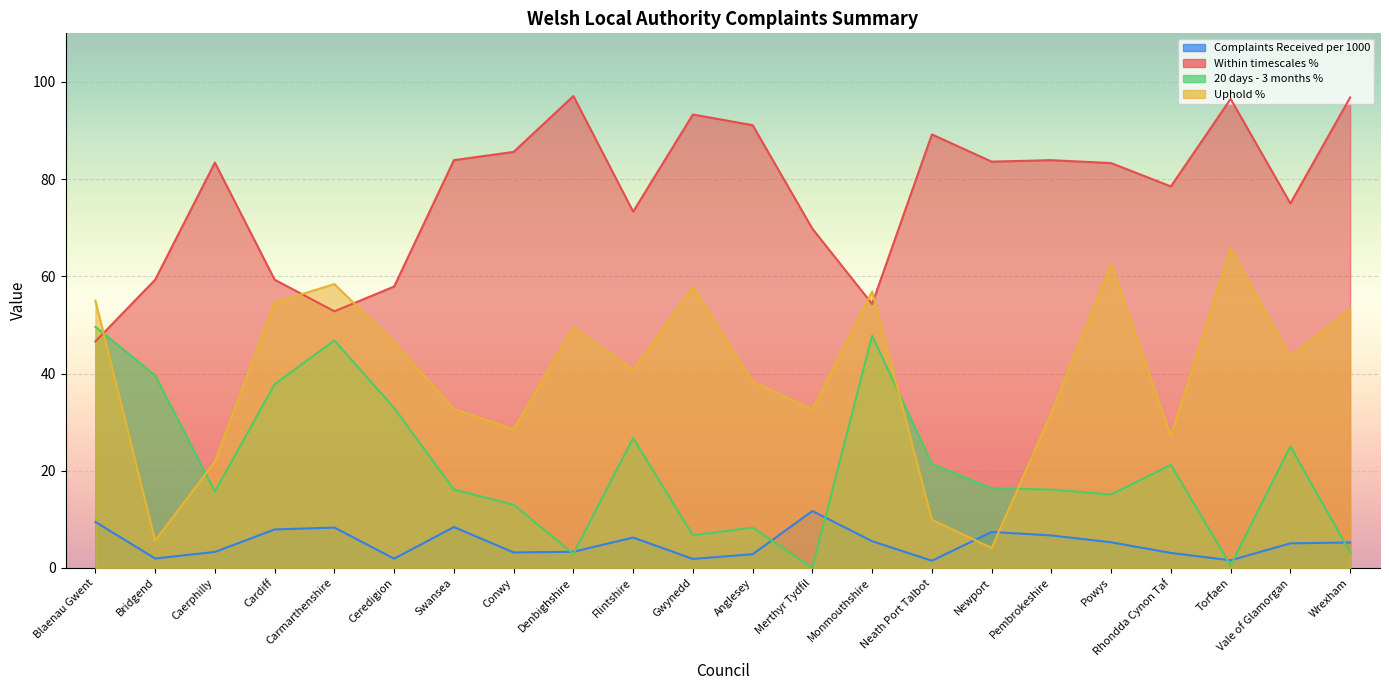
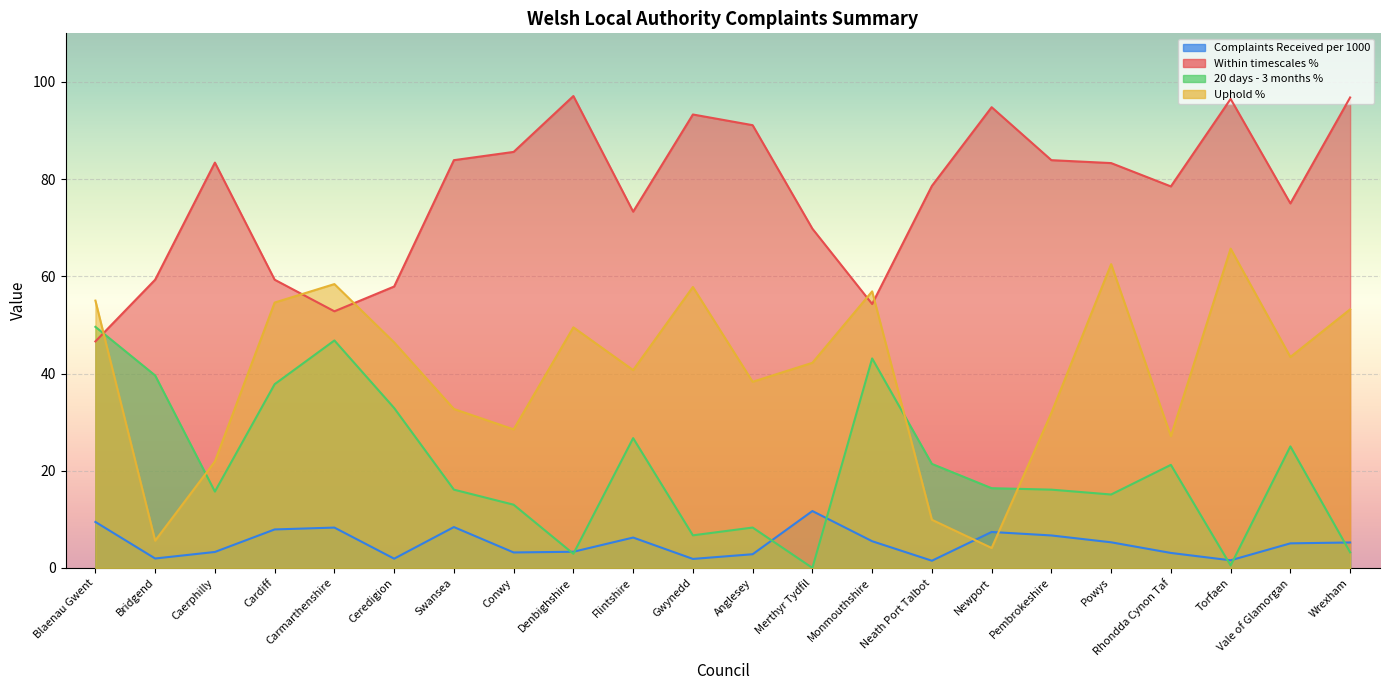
Uphold %, Merthyr Tydfil: 33 -> 42
20 days - 3 months %, Monmouthshire: 48 -> 43
Within timescales %, Neath Port Talbot: 89 -> 79
Within timescales %, Newport: 84 -> 95
